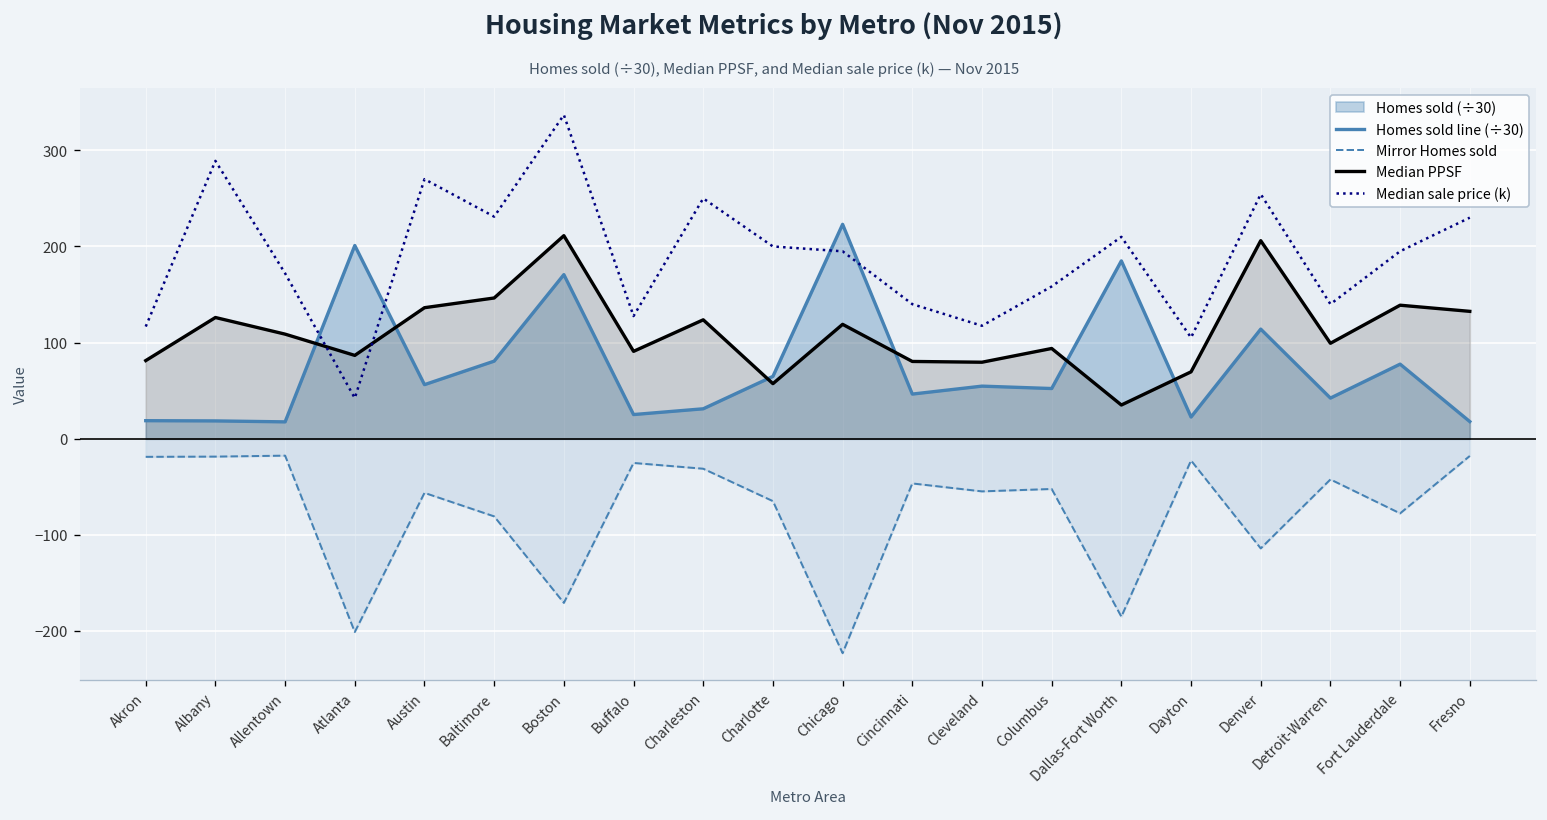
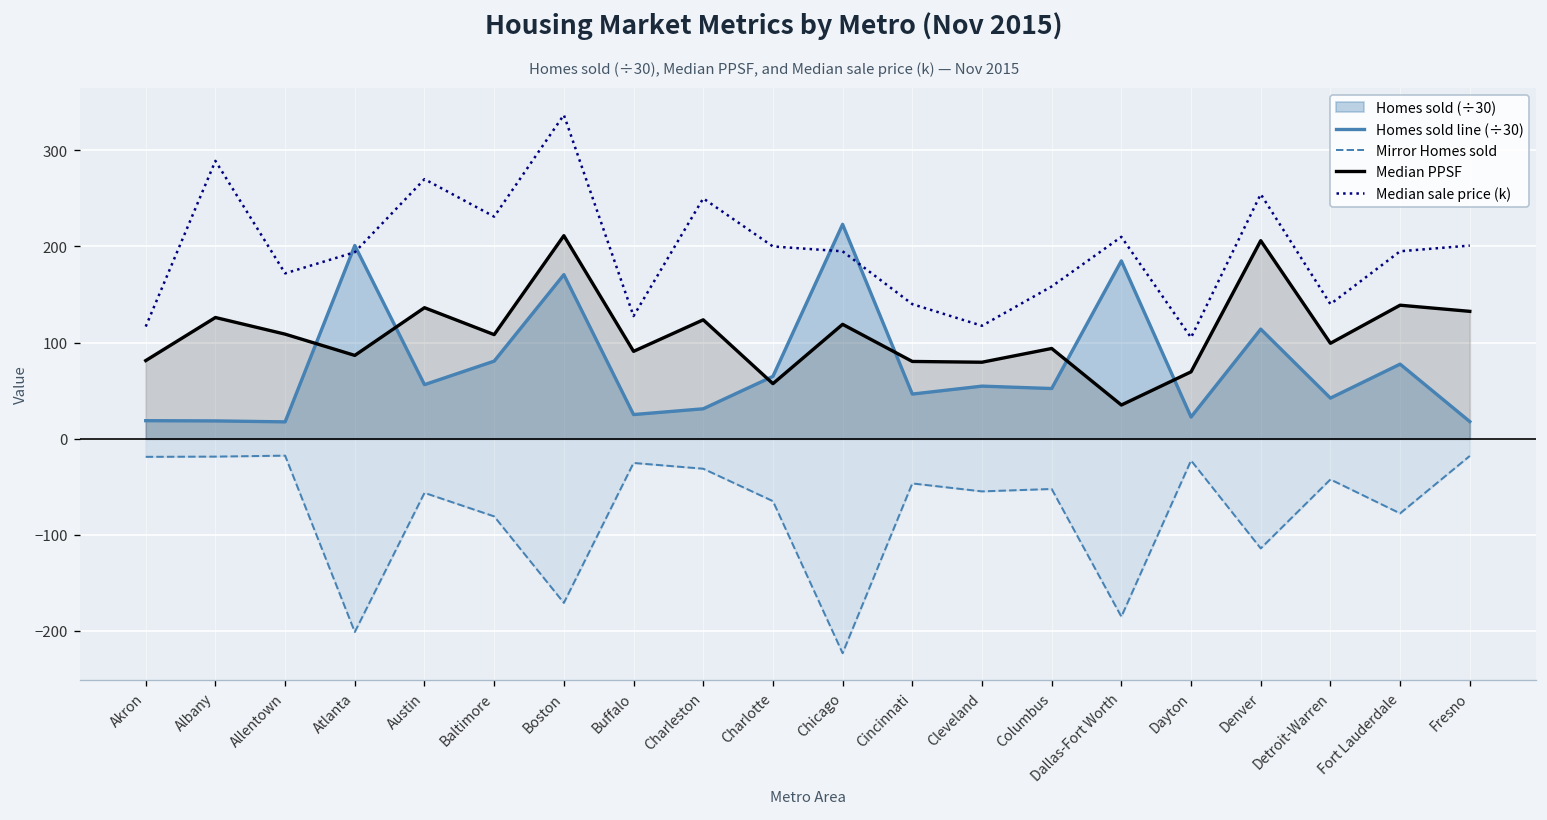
Median sale price (k), Atlanta: 40 -> 190
Median PPSF, Baltimore: 150 -> 110
Median sale price (k), Fresno: 230 -> 200
